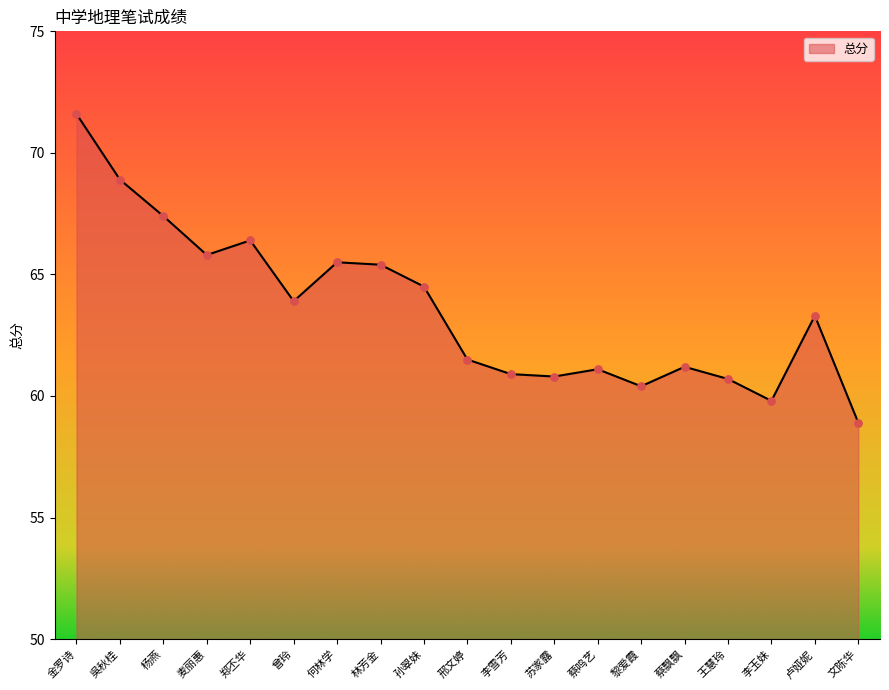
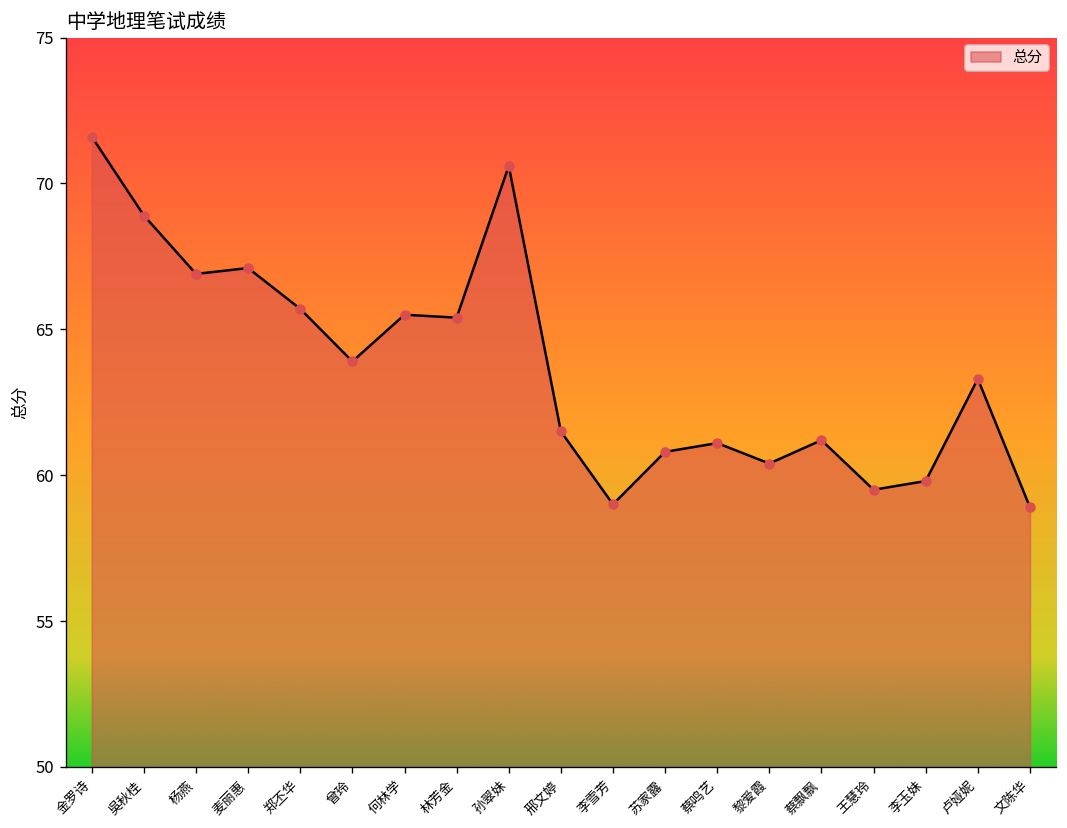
杨燕: 67.4 -> 66.9
麦丽惠: 65.8 -> 67.1
郑丕华: 66.4 -> 65.7
孙翠妹: 64.5 -> 70.6
李雪芳: 60.9 -> 59.0
王慧玲: 60.7 -> 59.5
